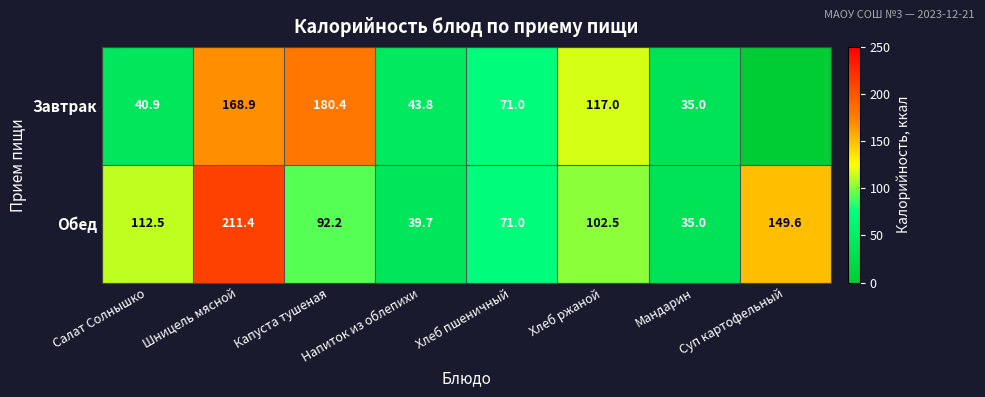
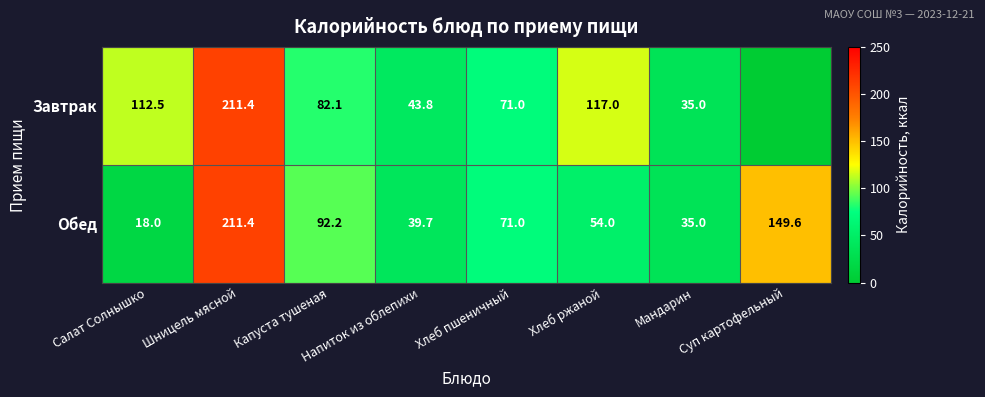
Завтрак, Салат Солнышко: 40.9 -> 112.5
Завтрак, Шницель мясной: 168.9 -> 211.4
Завтрак, Капуста тушеная: 180.4 -> 82.1
Обед, Салат Солнышко: 112.5 -> 18.0
Обед, Хлеб ржаной: 102.5 -> 54.0
